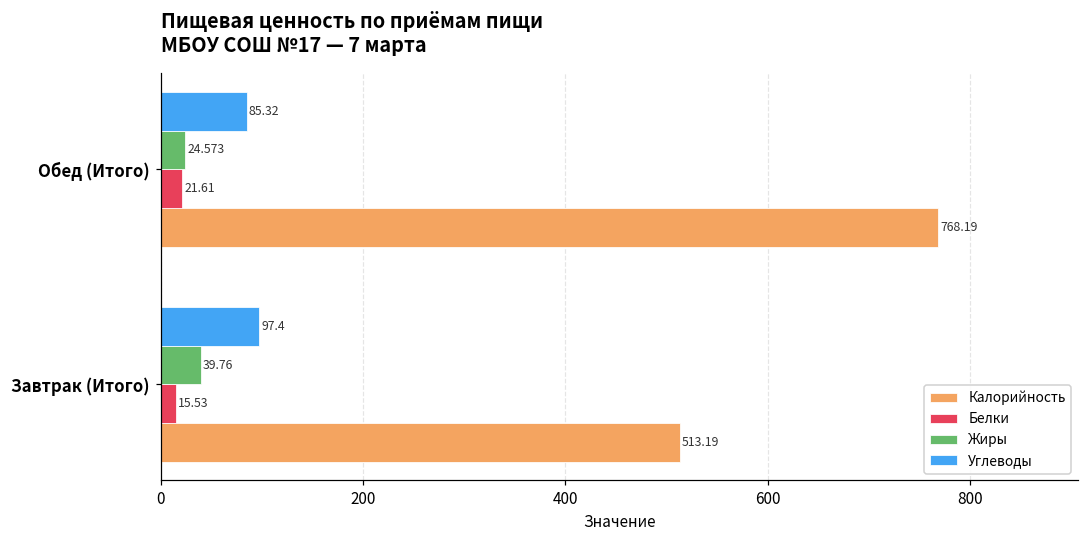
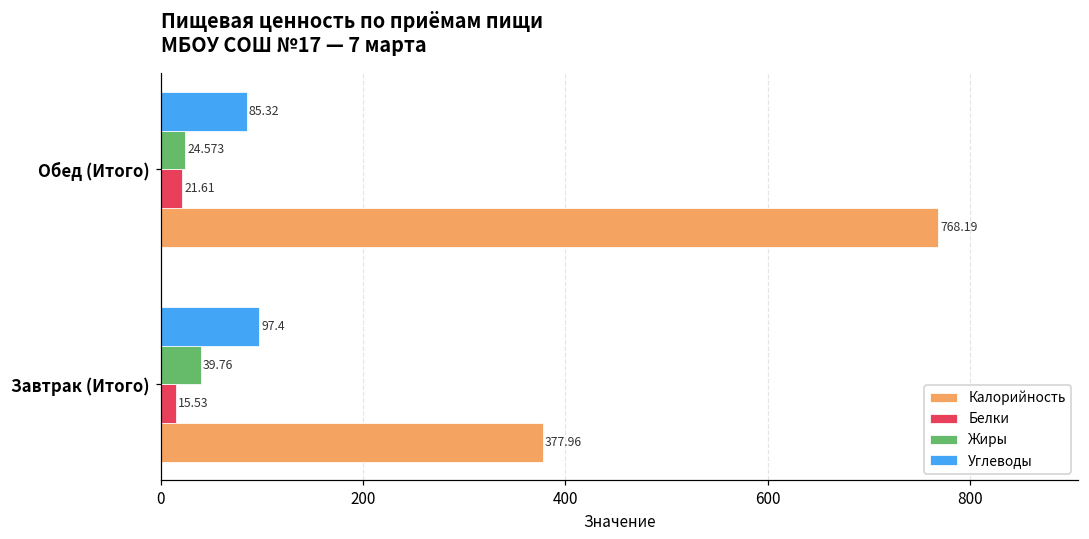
Калорийность, Завтрак (Итого): 513.19 -> 377.96
